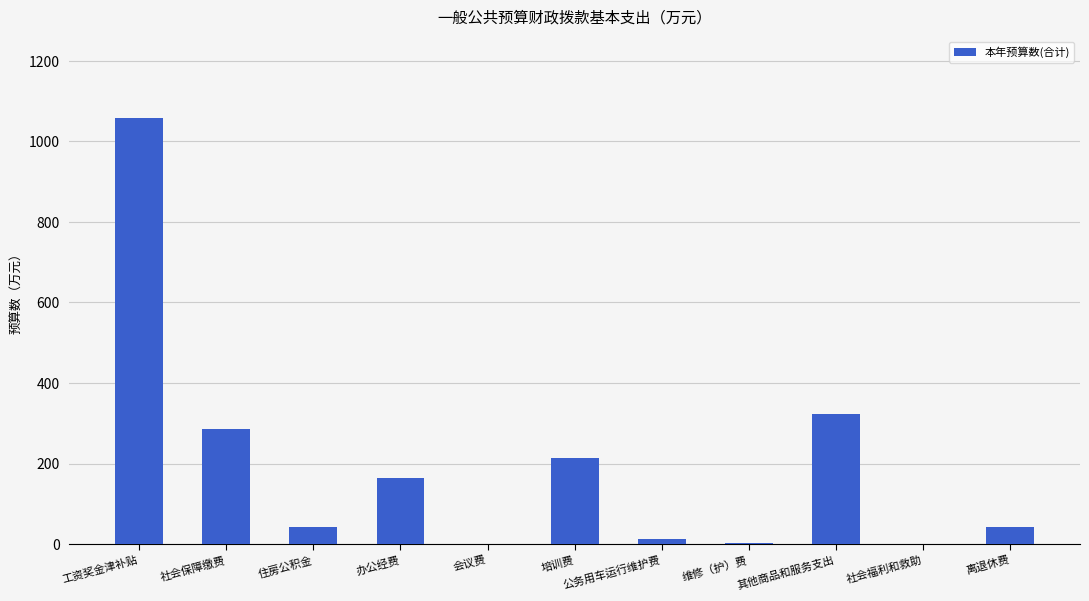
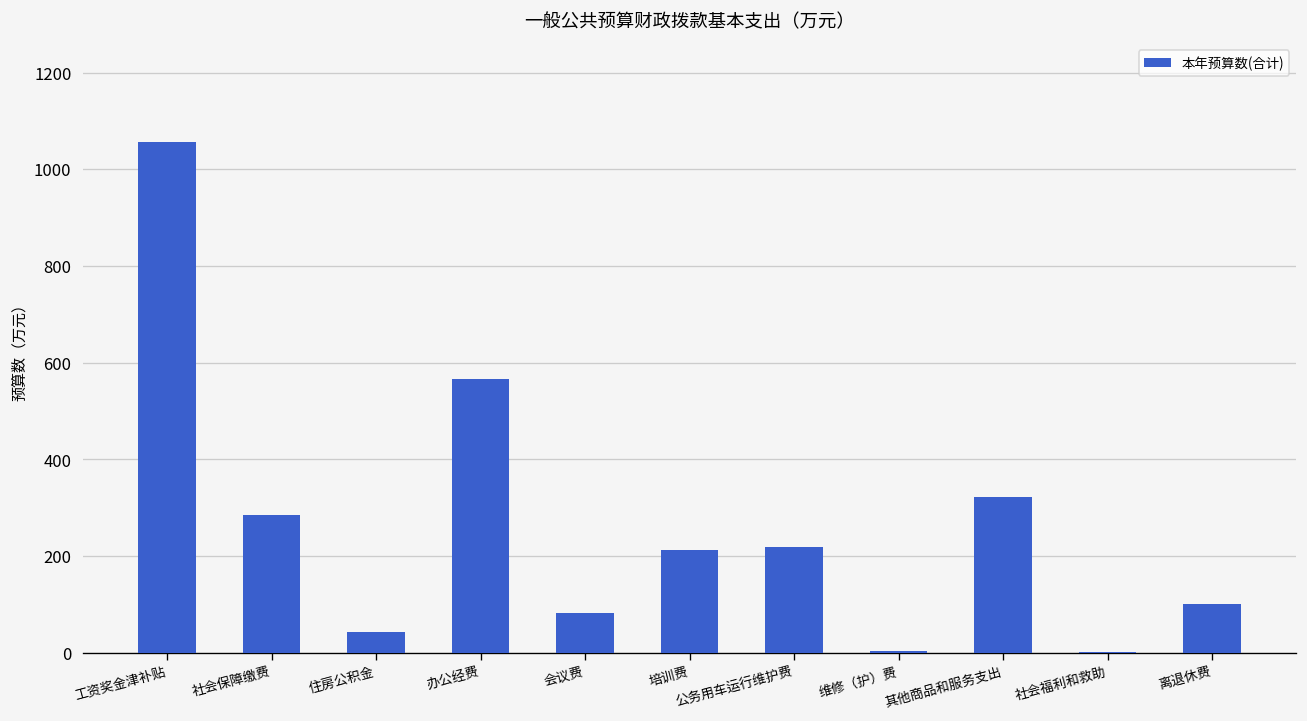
办公经费: 160 -> 570
会议费: 0 -> 80
公务用车运行维护费: 10 -> 220
离退休费: 40 -> 100
